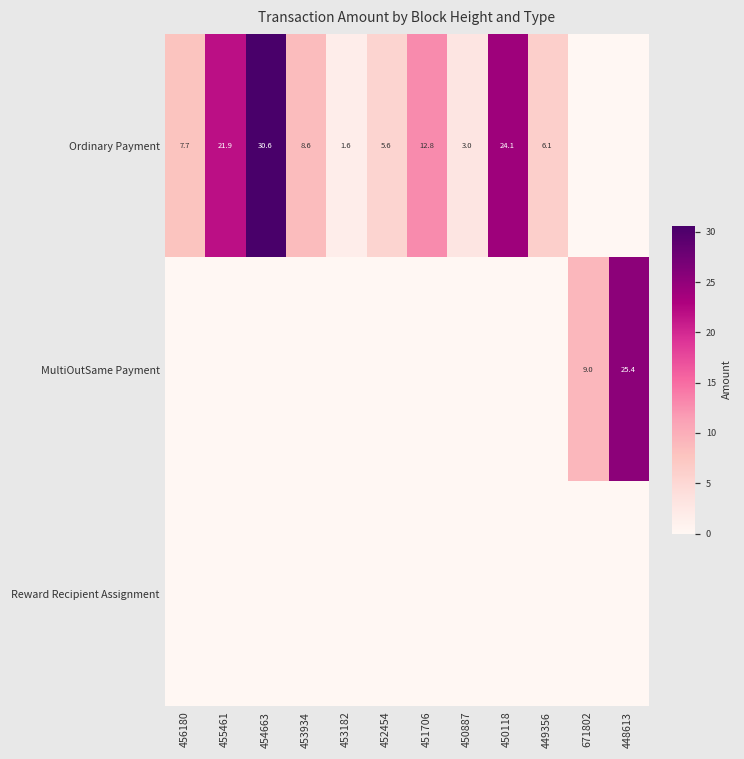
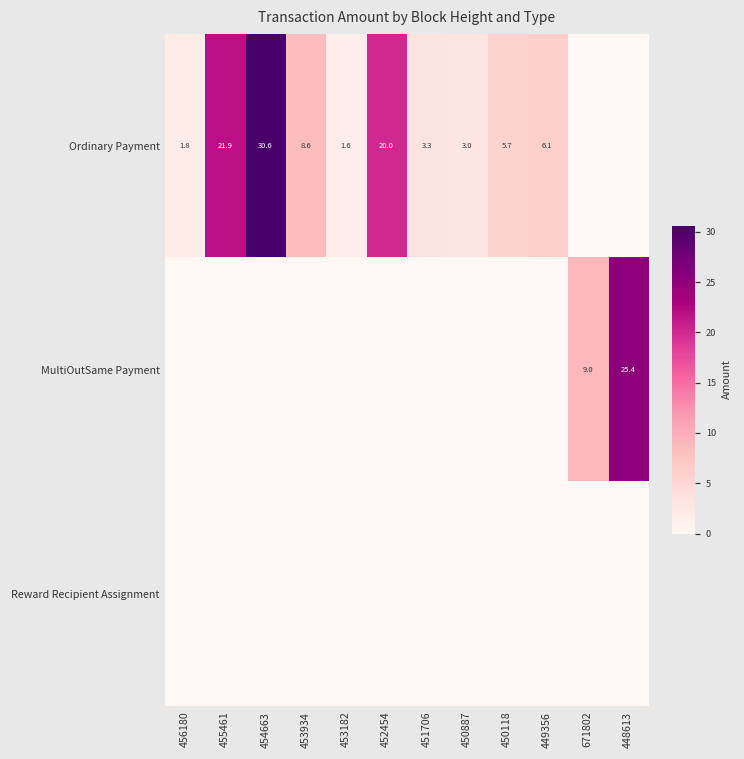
Ordinary Payment, 456180: 7.7 -> 1.8
Ordinary Payment, 452454: 5.6 -> 20.0
Ordinary Payment, 451706: 12.8 -> 3.3
Ordinary Payment, 450118: 24.1 -> 5.7
